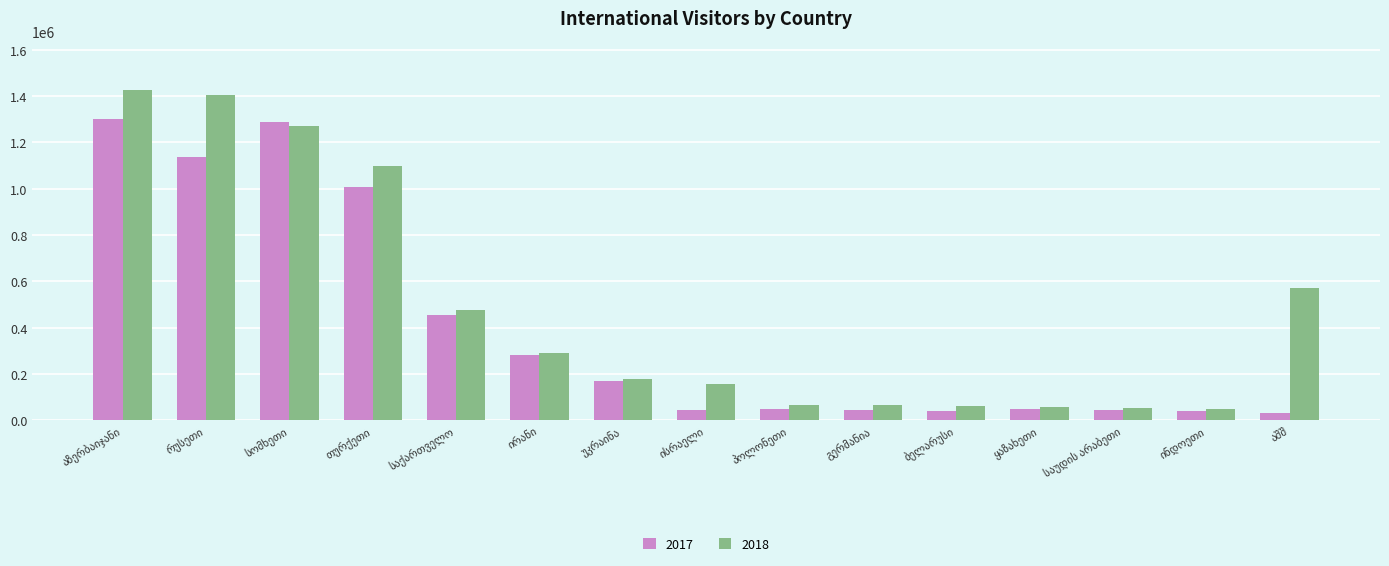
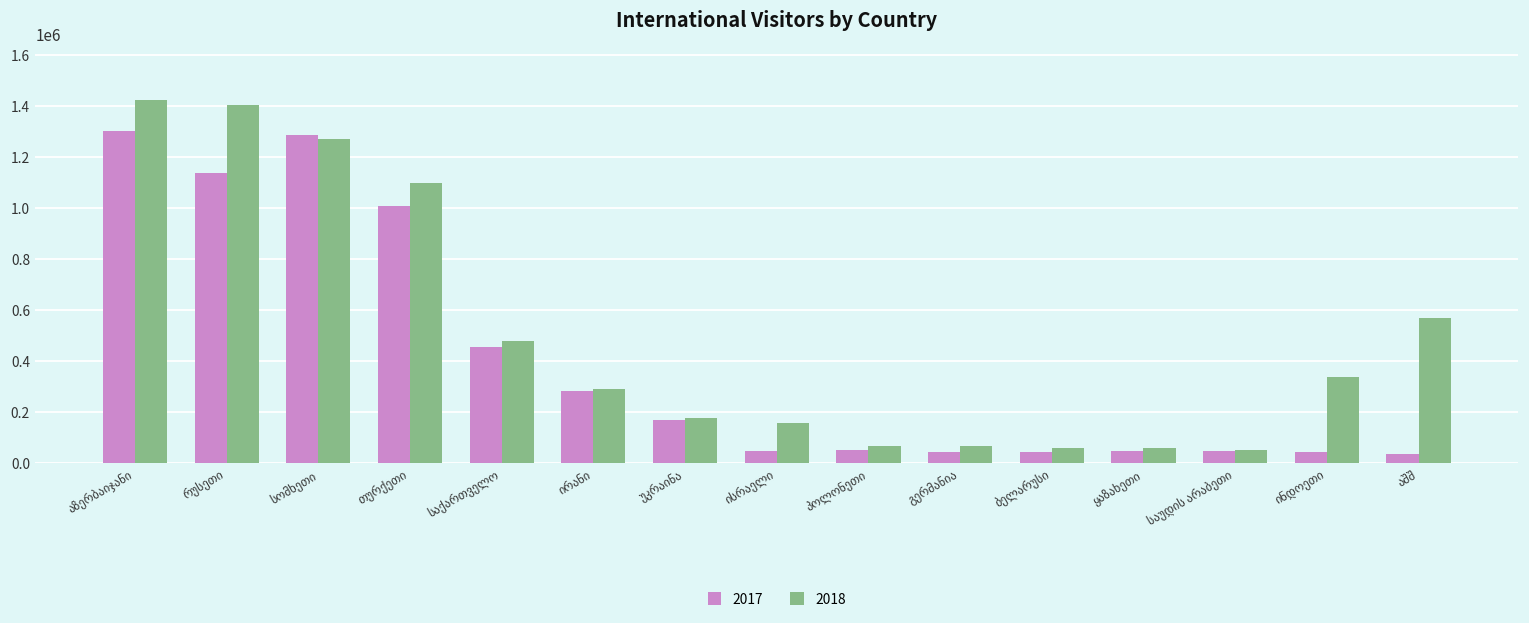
2018, ინდოეთი: 50000 -> 340000
